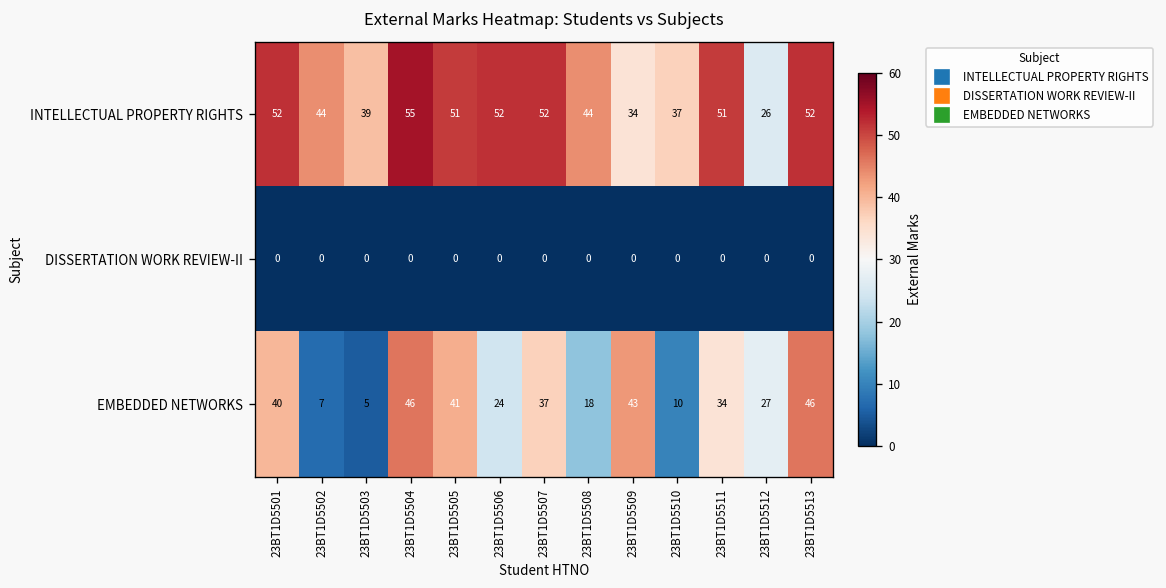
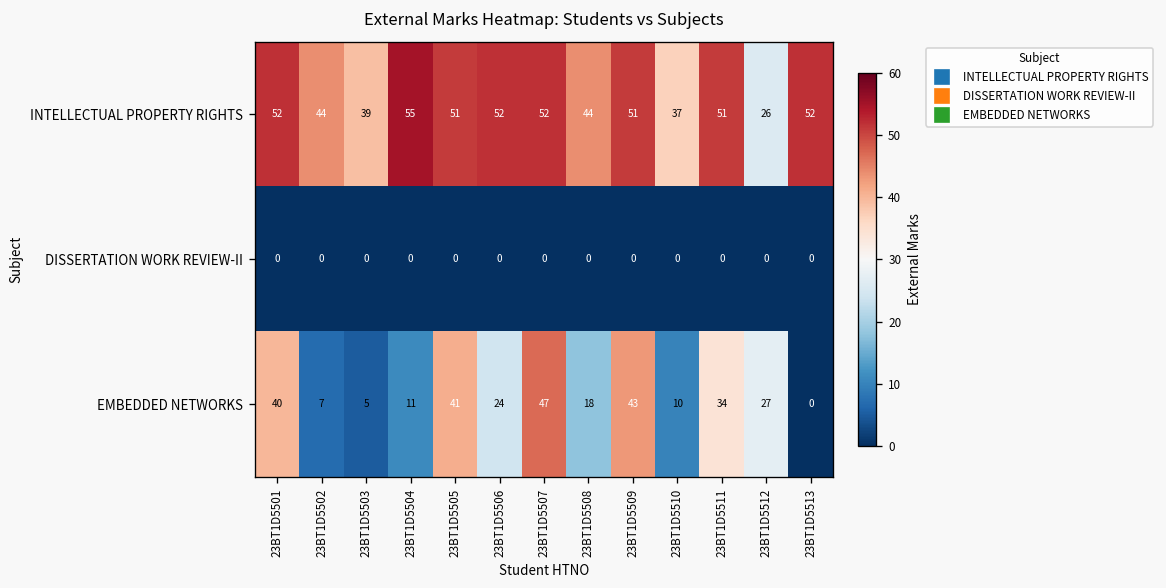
INTELLECTUAL PROPERTY RIGHTS, 23BT1D5509: 34 -> 51
EMBEDDED NETWORKS, 23BT1D5504: 46 -> 11
EMBEDDED NETWORKS, 23BT1D5507: 37 -> 47
EMBEDDED NETWORKS, 23BT1D5513: 46 -> 0
